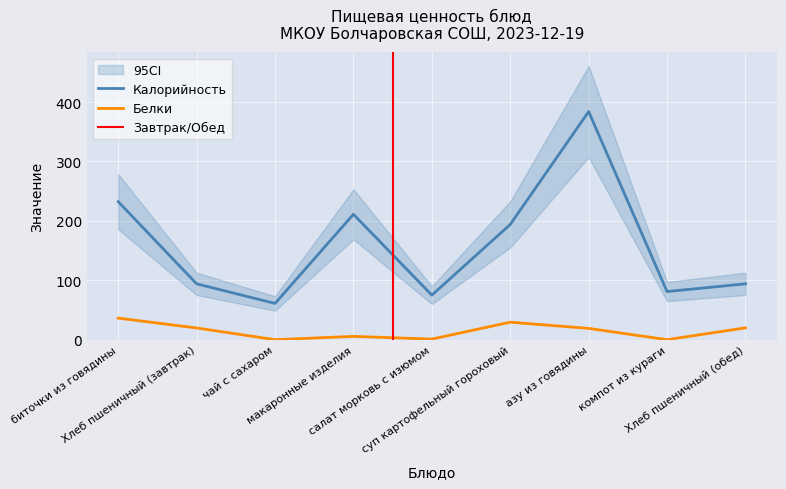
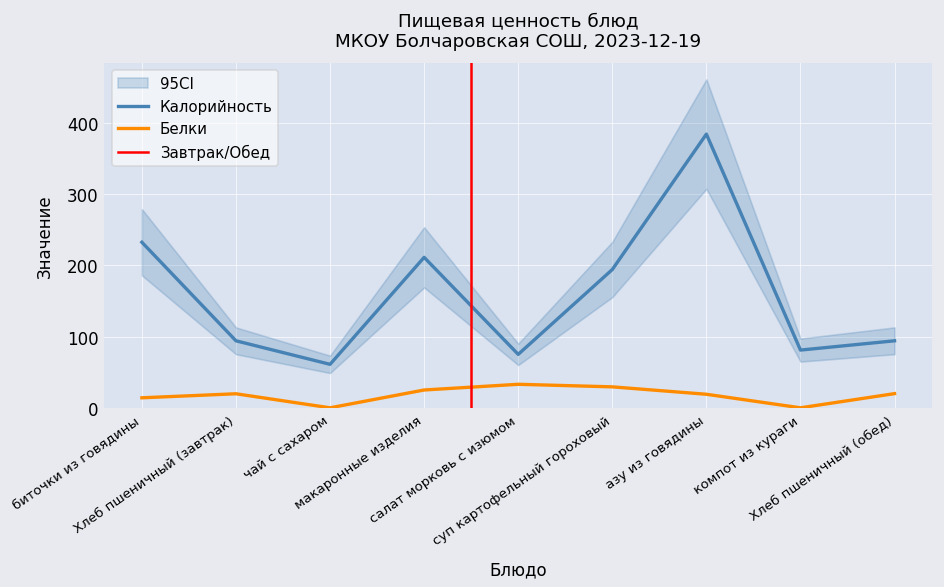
Белки, биточки из говядины: 40 -> 10
Белки, макаронные изделия: 10 -> 20
Белки, салат морковь с изюмом: 0 -> 30
